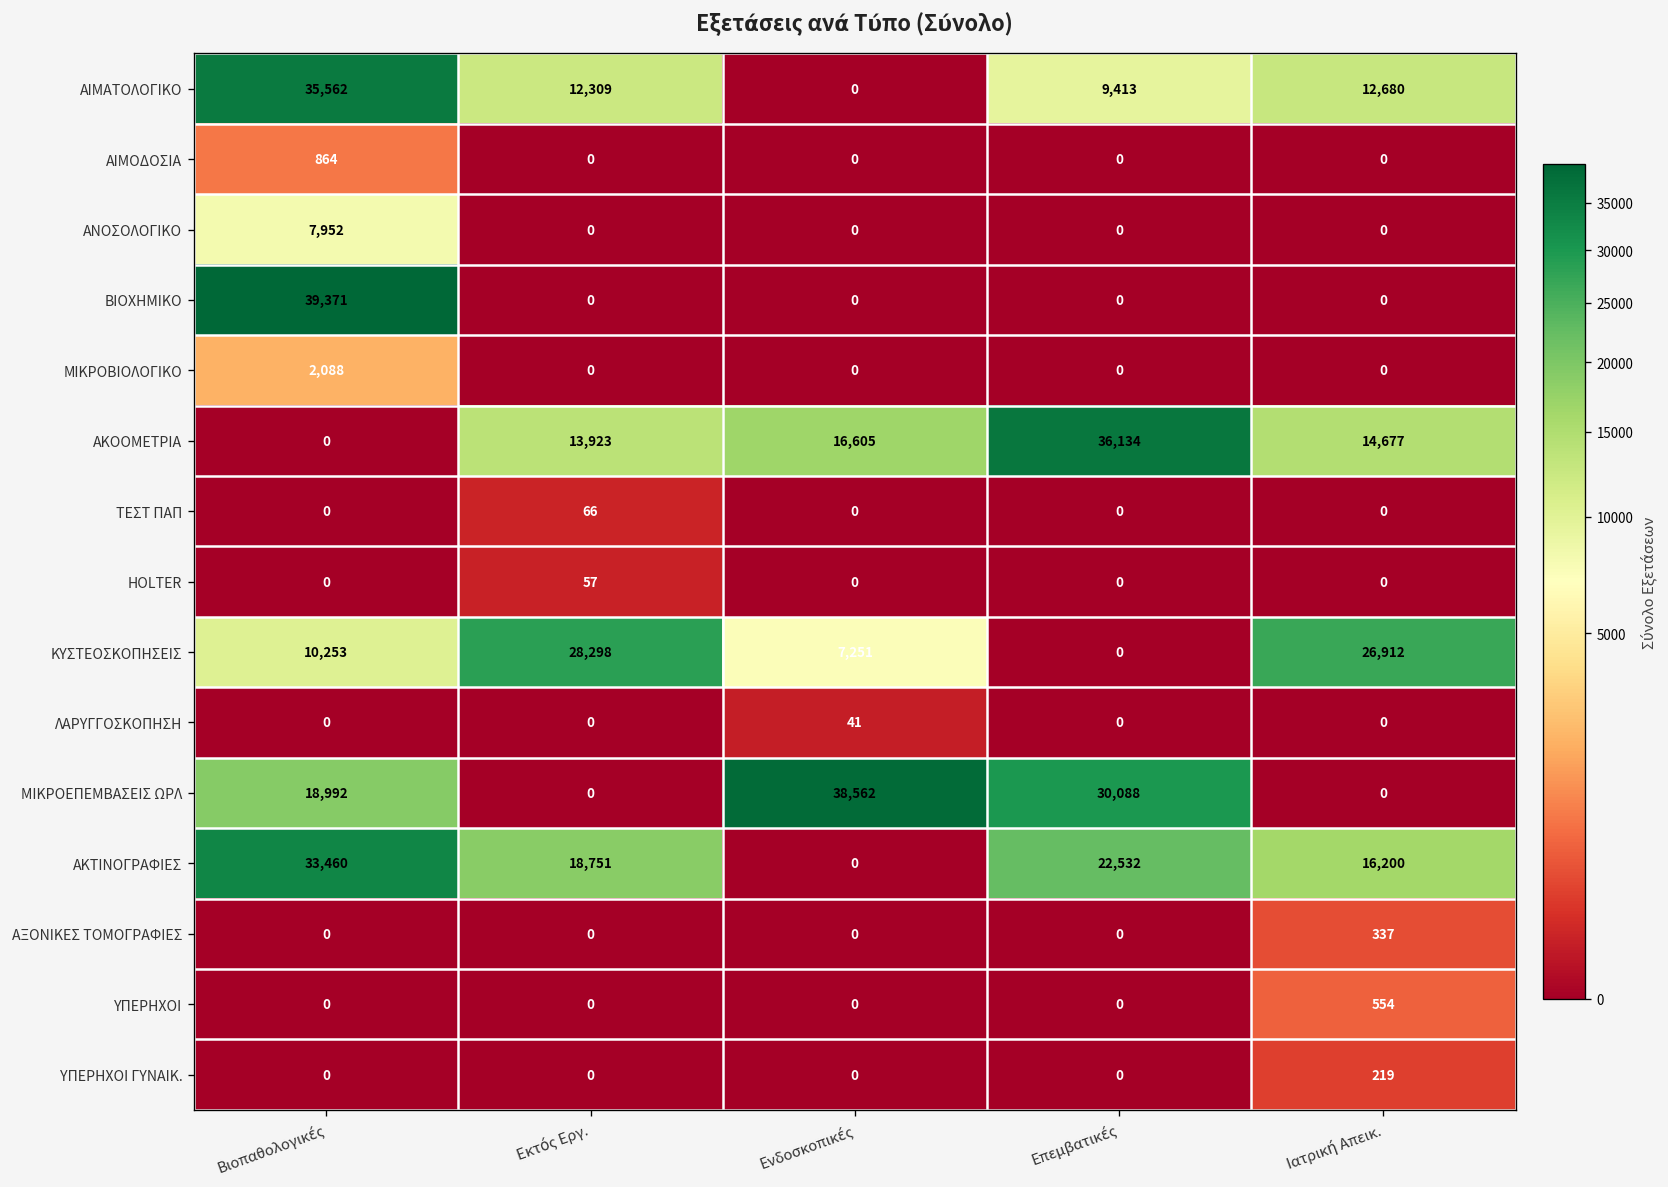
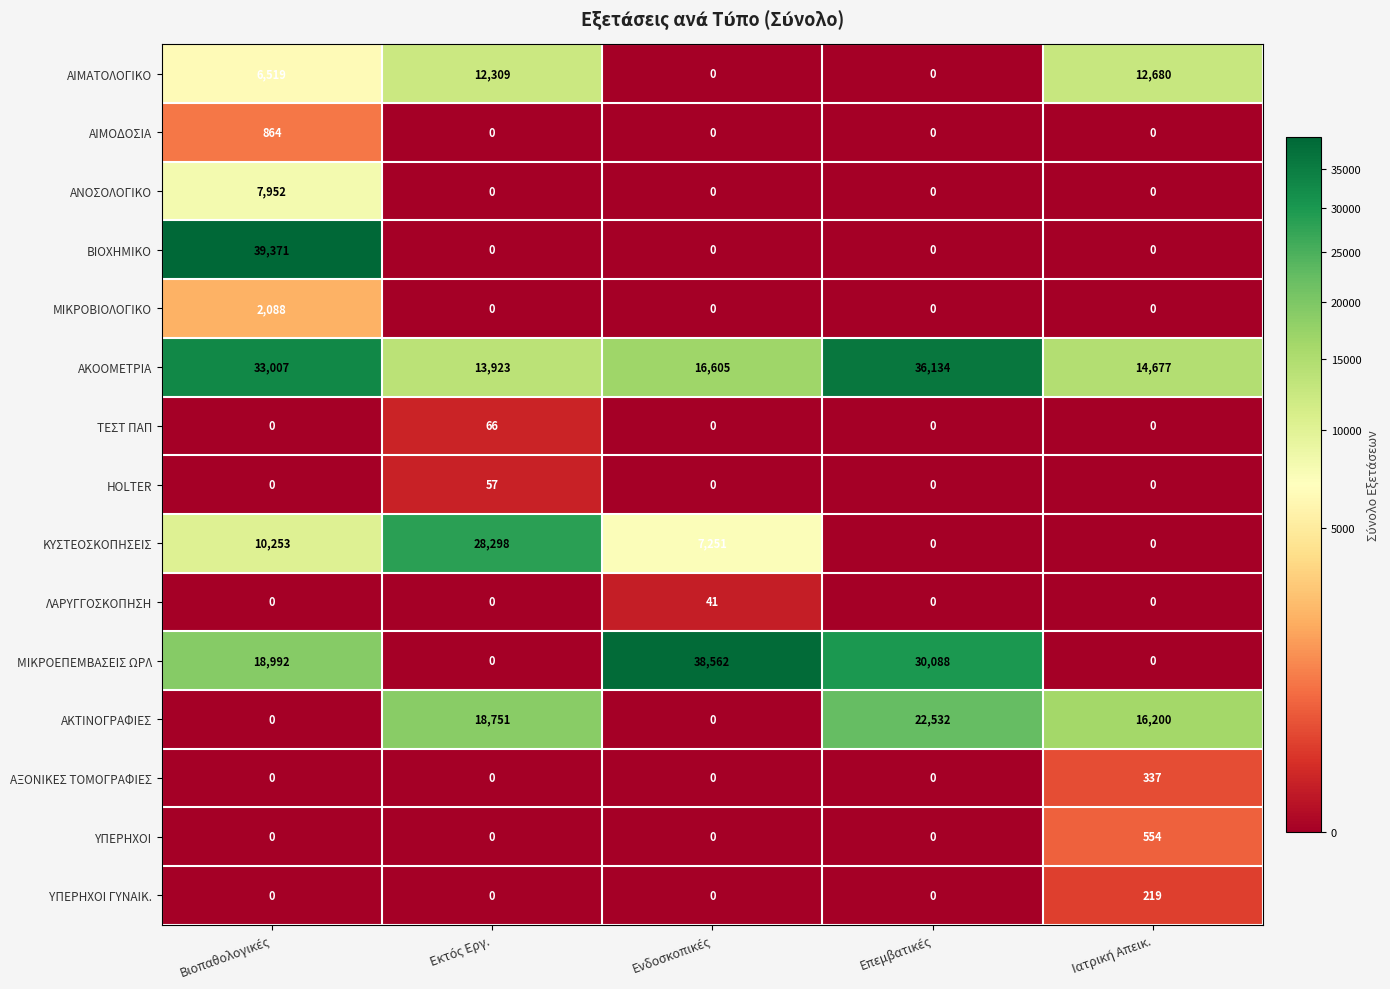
ΑΙΜΑΤΟΛΟΓΙΚΟ, Βιοπαθολογικές: 35,562 -> 6,519
ΑΙΜΑΤΟΛΟΓΙΚΟ, Επεμβατικές: 9,413 -> 0
ΑΚΟΟΜΕΤΡΙΑ, Βιοπαθολογικές: 0 -> 33,007
ΚΥΣΤΕΟΣΚΟΠΗΣΕΙΣ, Ιατρική Απεικ.: 26,912 -> 0
ΑΚΤΙΝΟΓΡΑΦΙΕΣ, Βιοπαθολογικές: 33,460 -> 0
